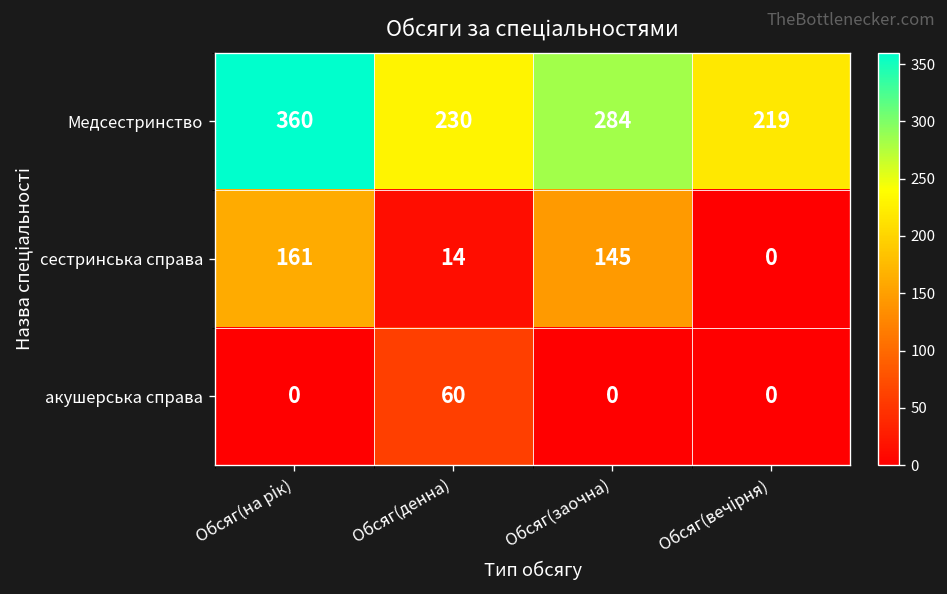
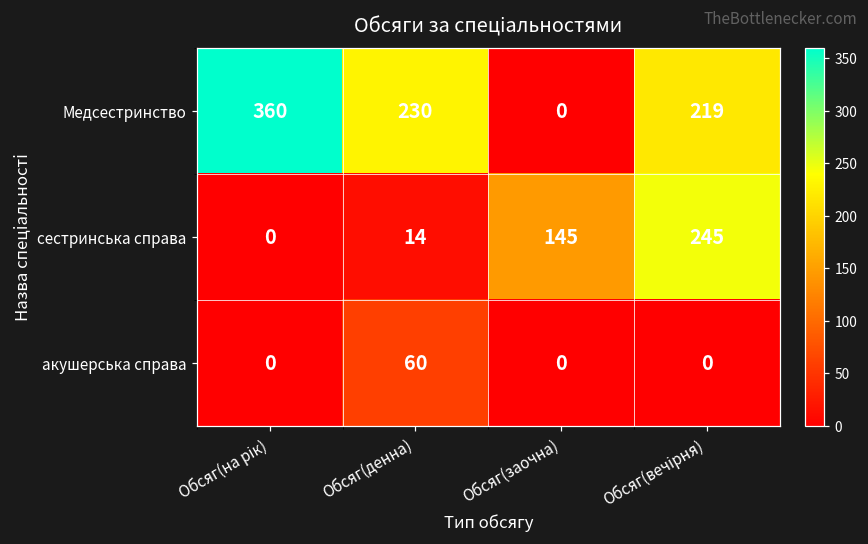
Медсестринство, Обсяг(заочна): 284 -> 0
сестринська справа, Обсяг(на рік): 161 -> 0
сестринська справа, Обсяг(вечірня): 0 -> 245
